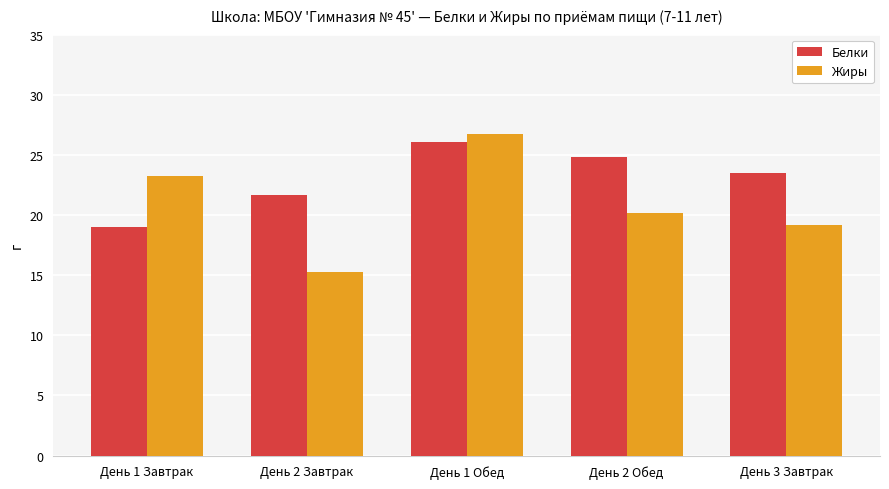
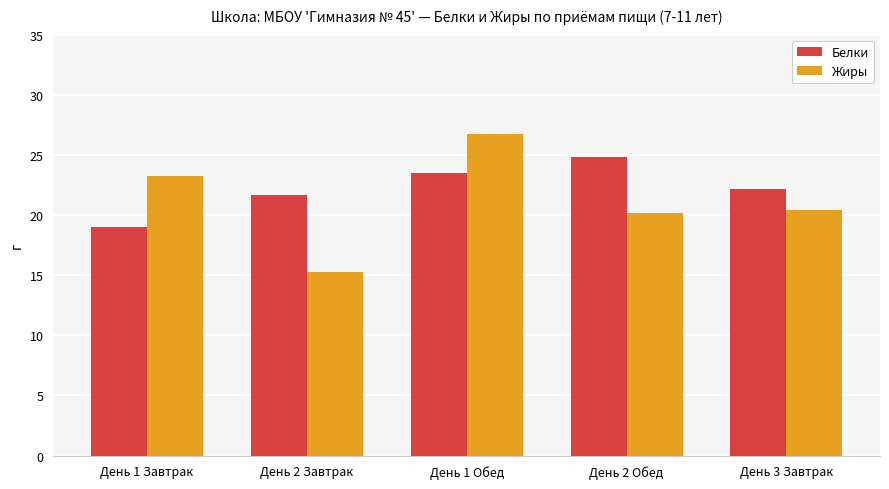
Белки, День 1 Обед: 26.1 -> 23.5
Белки, День 3 Завтрак: 23.5 -> 22.2
Жиры, День 3 Завтрак: 19.2 -> 20.4
